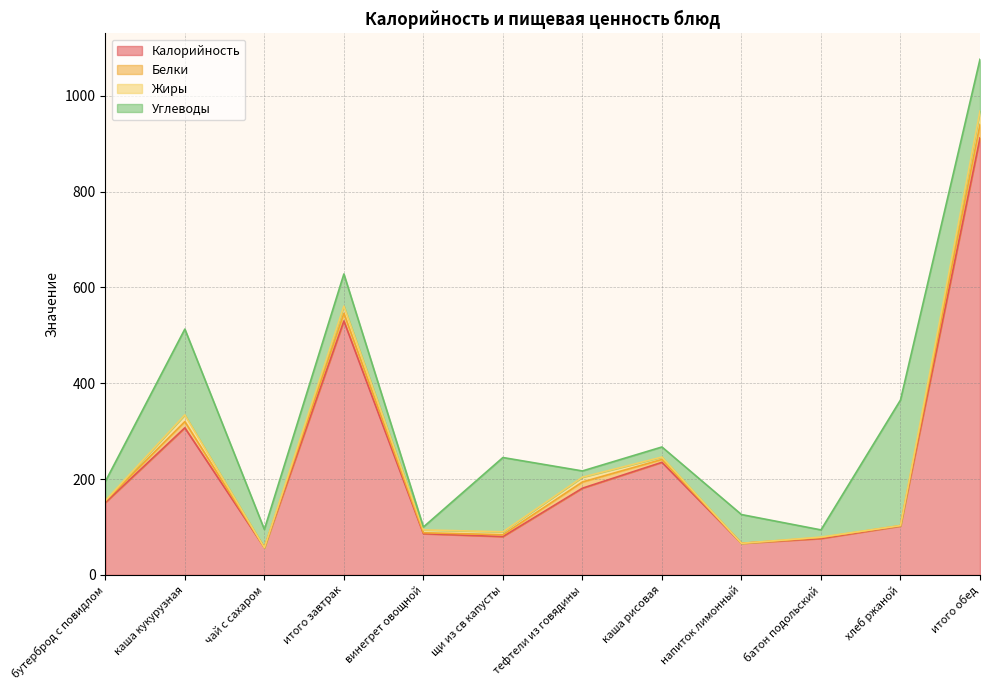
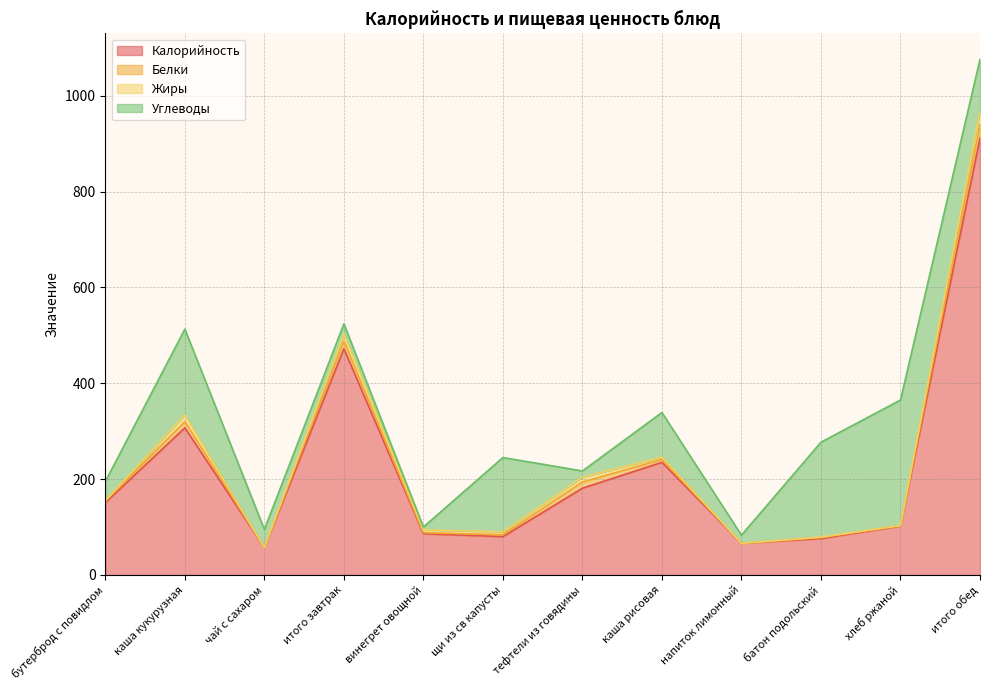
Калорийность, итого завтрак: 530 -> 470
Углеводы, итого завтрак: 70 -> 20
Углеводы, каша рисовая: 20 -> 90
Углеводы, напиток лимонный: 60 -> 20
Углеводы, батон подольский: 20 -> 200
